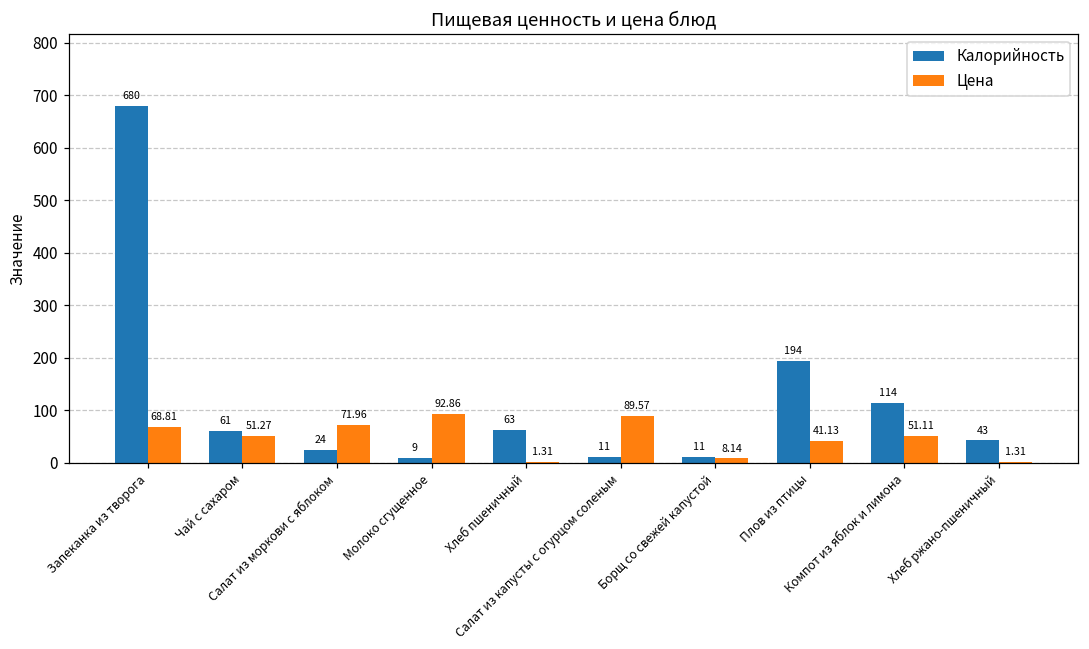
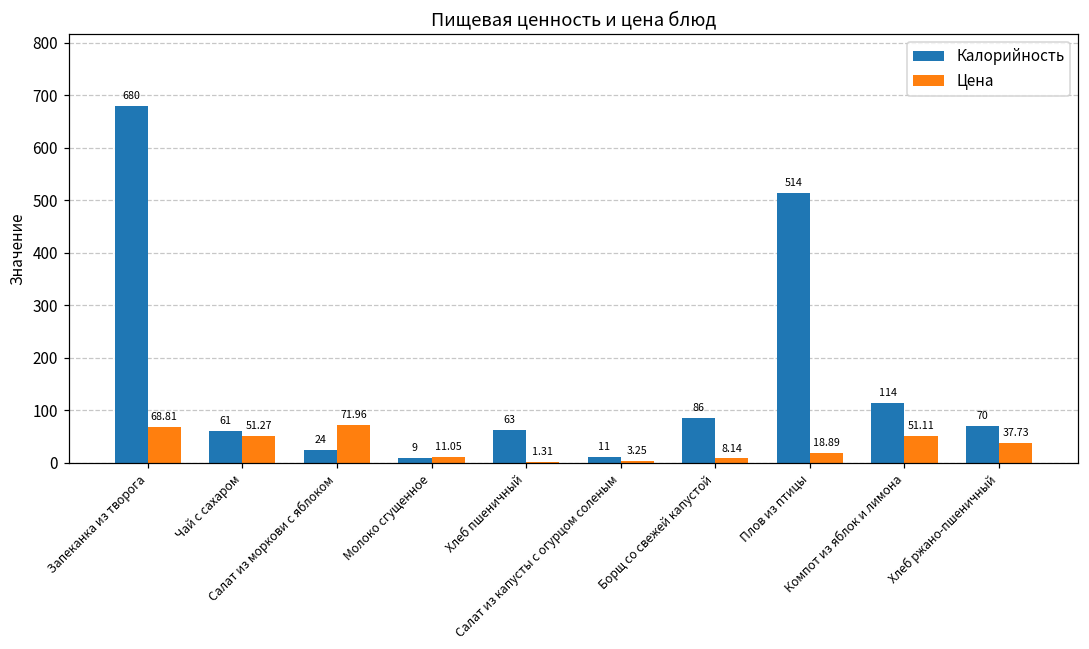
Цена, Молоко сгущенное: 92.86 -> 11.05
Цена, Салат из капусты с огурцом соленым: 89.57 -> 3.25
Калорийность, Борщ со свежей капустой: 11 -> 86
Калорийность, Плов из птицы: 194 -> 514
Цена, Плов из птицы: 41.13 -> 18.89
Калорийность, Хлеб ржано-пшеничный: 43 -> 70
Цена, Хлеб ржано-пшеничный: 1.31 -> 37.73
